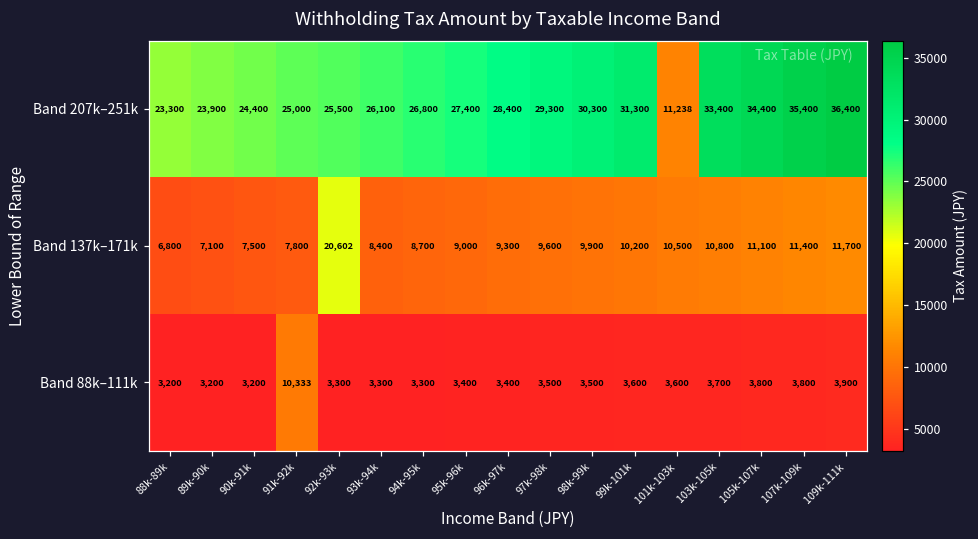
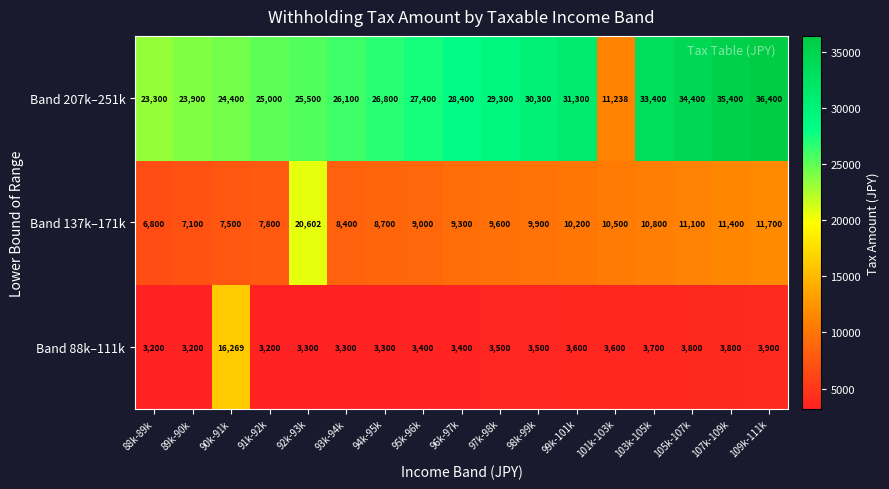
Band 88k–111k, 90k-91k: 3,200 -> 16,269
Band 88k–111k, 91k-92k: 10,333 -> 3,200
